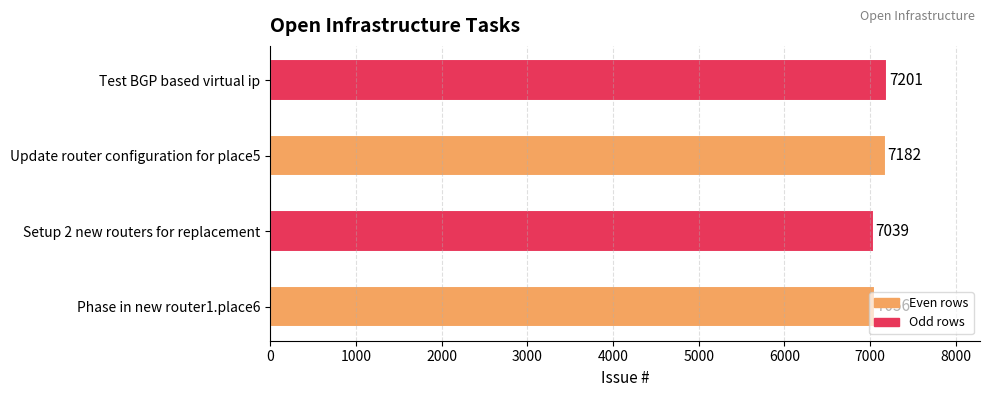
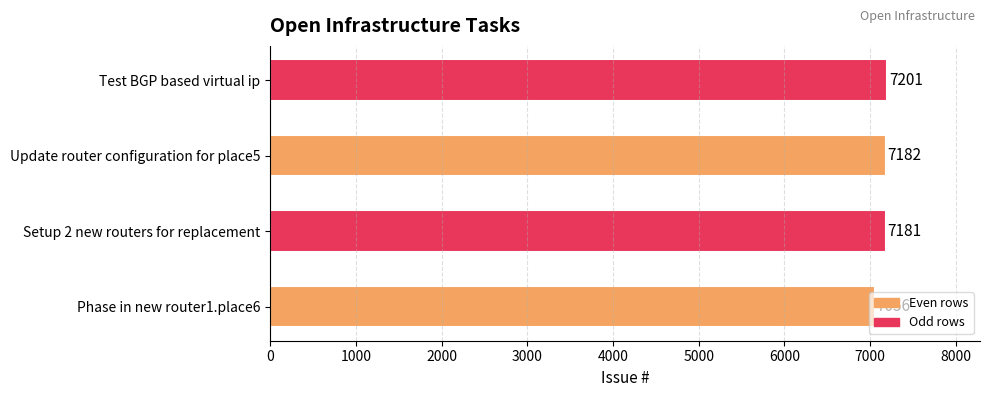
Setup 2 new routers for replacement: 7039 -> 7181
